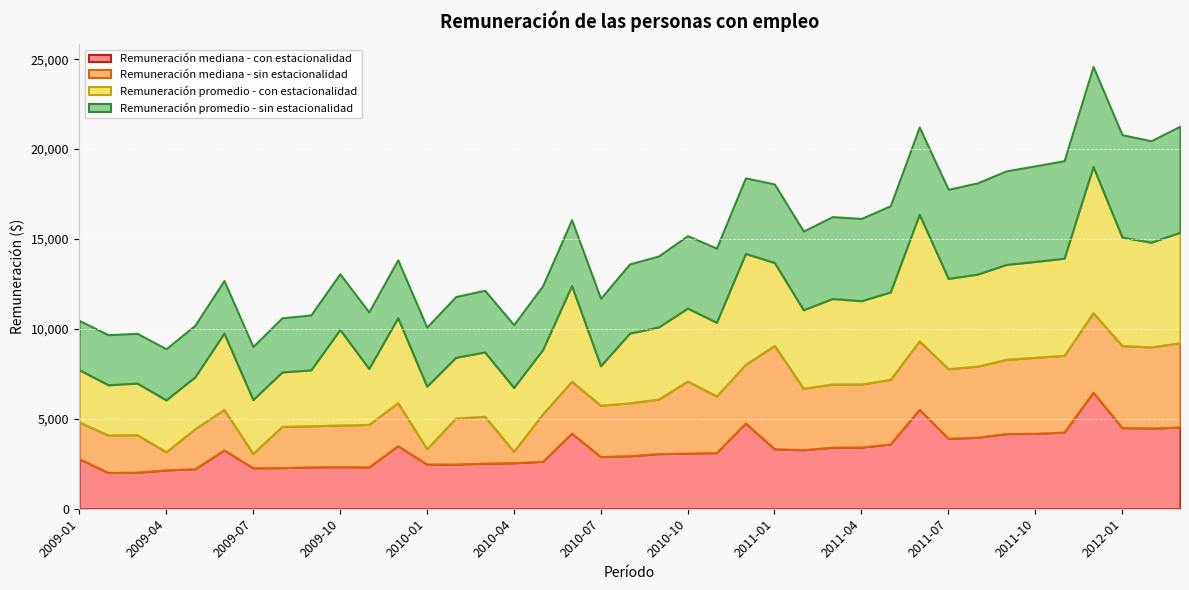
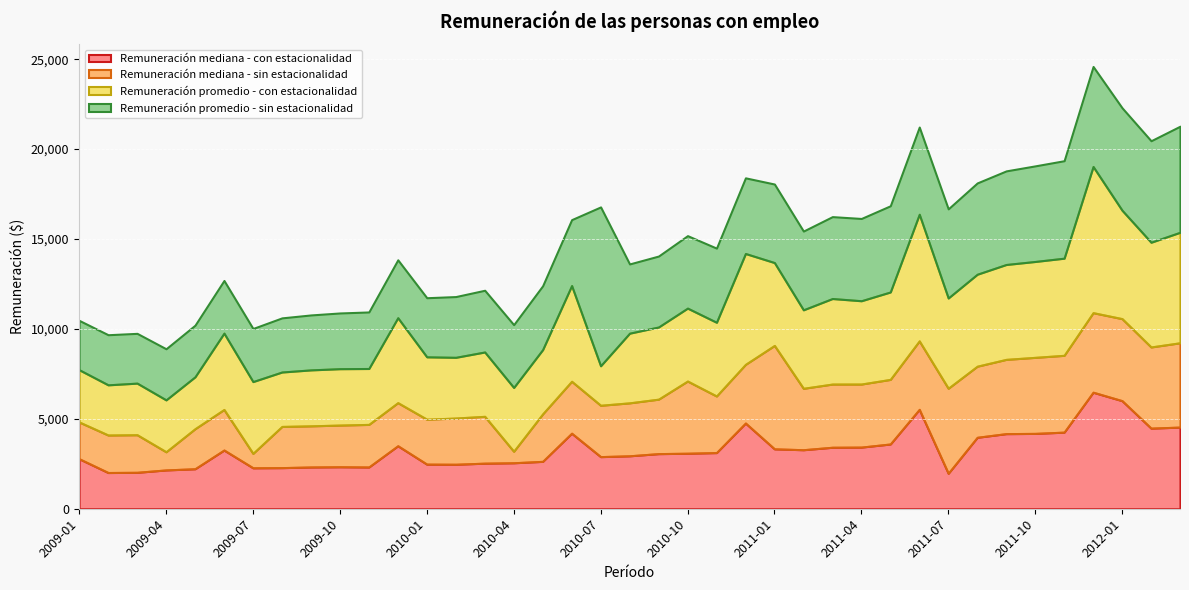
Remuneración promedio - con estacionalidad, 2009-07: 3,000 -> 4,000
Remuneración promedio - con estacionalidad, 2009-10: 5,300 -> 3,100
Remuneración mediana - sin estacionalidad, 2010-01: 900 -> 2,500
Remuneración promedio - sin estacionalidad, 2010-07: 3,800 -> 8,800
Remuneración mediana - con estacionalidad, 2011-07: 3,900 -> 2,000
Remuneración mediana - sin estacionalidad, 2011-07: 3,900 -> 4,700
Remuneración mediana - con estacionalidad, 2012-01: 4,500 -> 6,000
